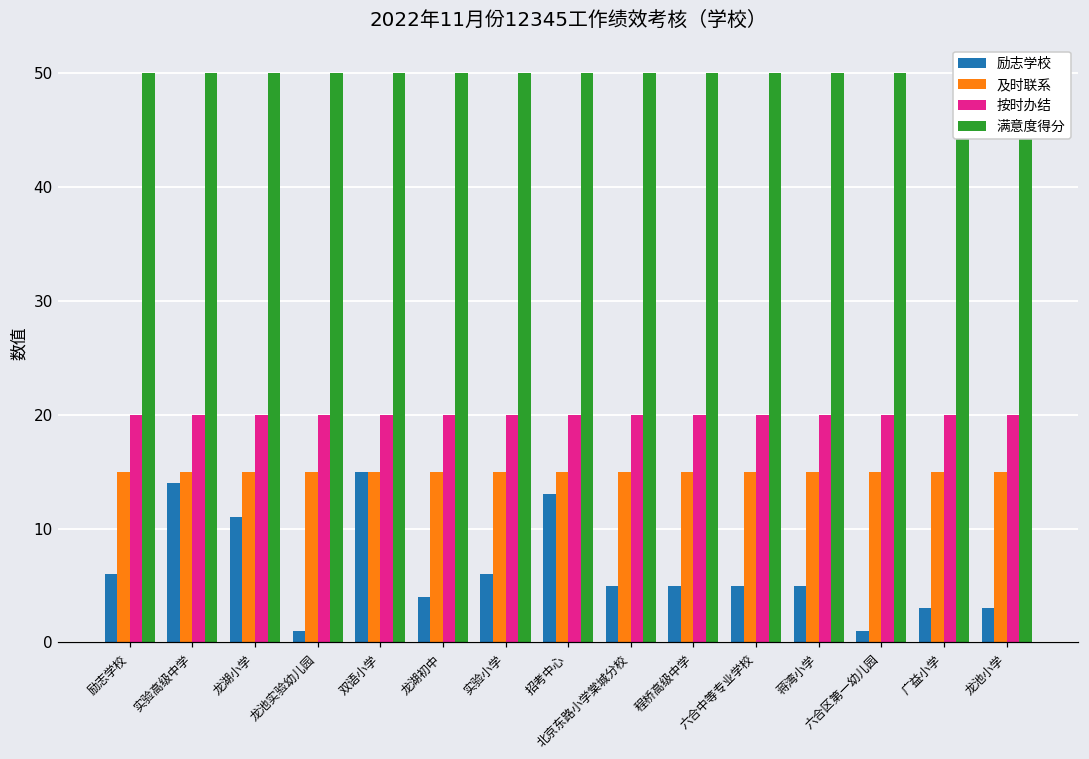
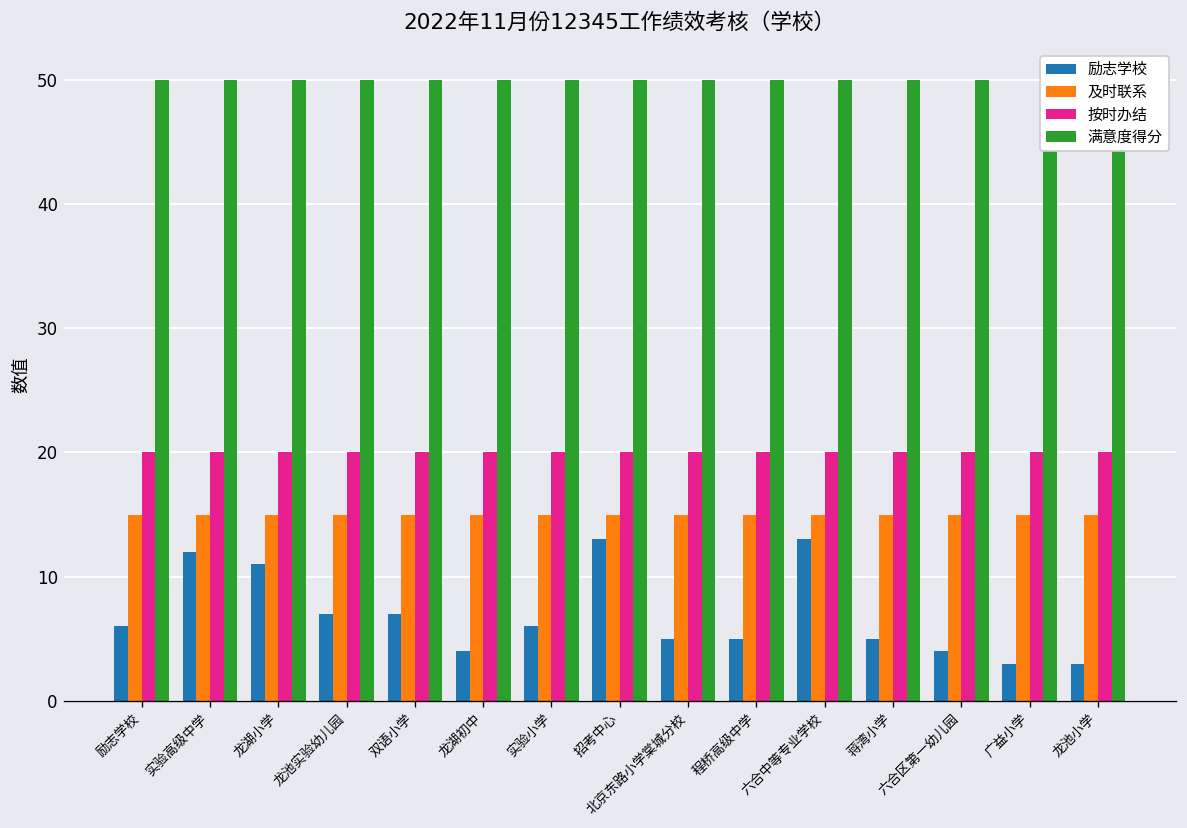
励志学校, 实验高级中学: 14 -> 12
励志学校, 龙池实验幼儿园: 1 -> 7
励志学校, 双语小学: 15 -> 7
励志学校, 六合中等专业学校: 5 -> 13
励志学校, 六合区第一幼儿园: 1 -> 4
